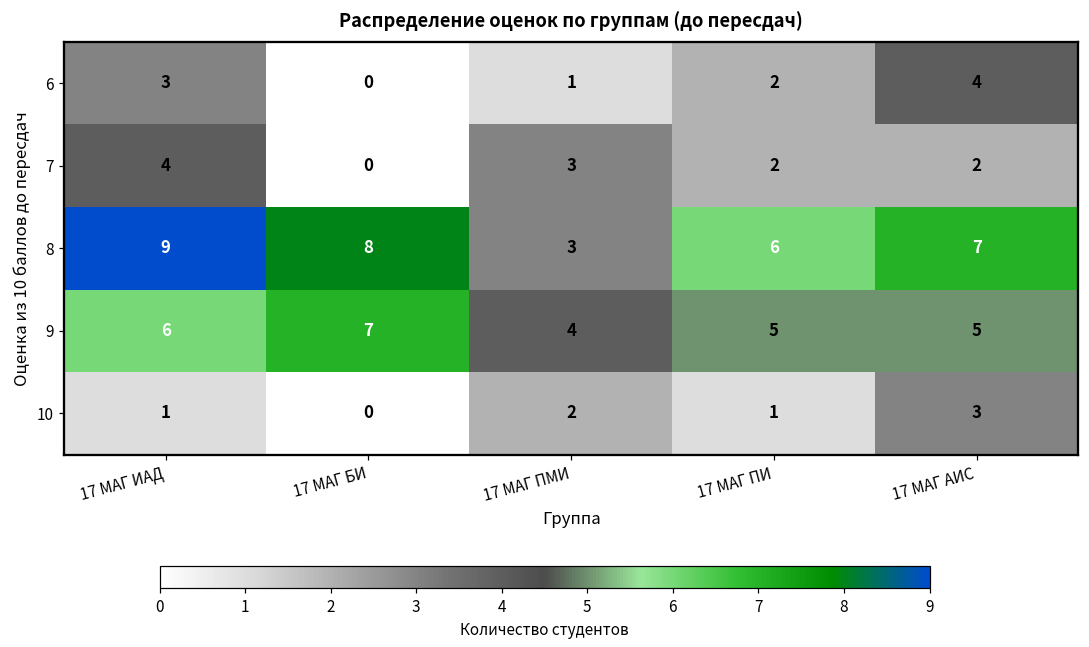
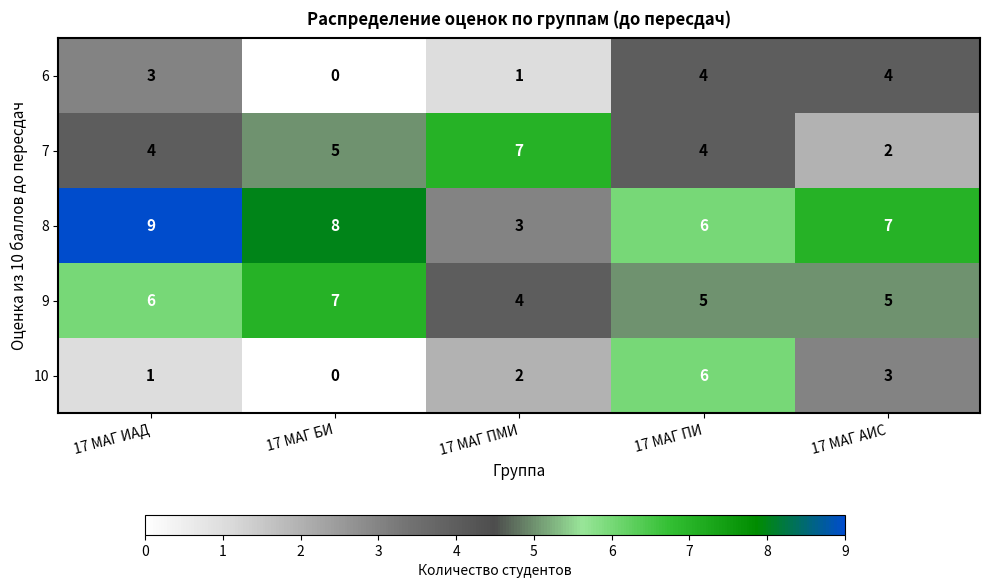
6, 17 МАГ ПИ: 2 -> 4
7, 17 МАГ БИ: 0 -> 5
7, 17 МАГ ПМИ: 3 -> 7
7, 17 МАГ ПИ: 2 -> 4
10, 17 МАГ ПИ: 1 -> 6
